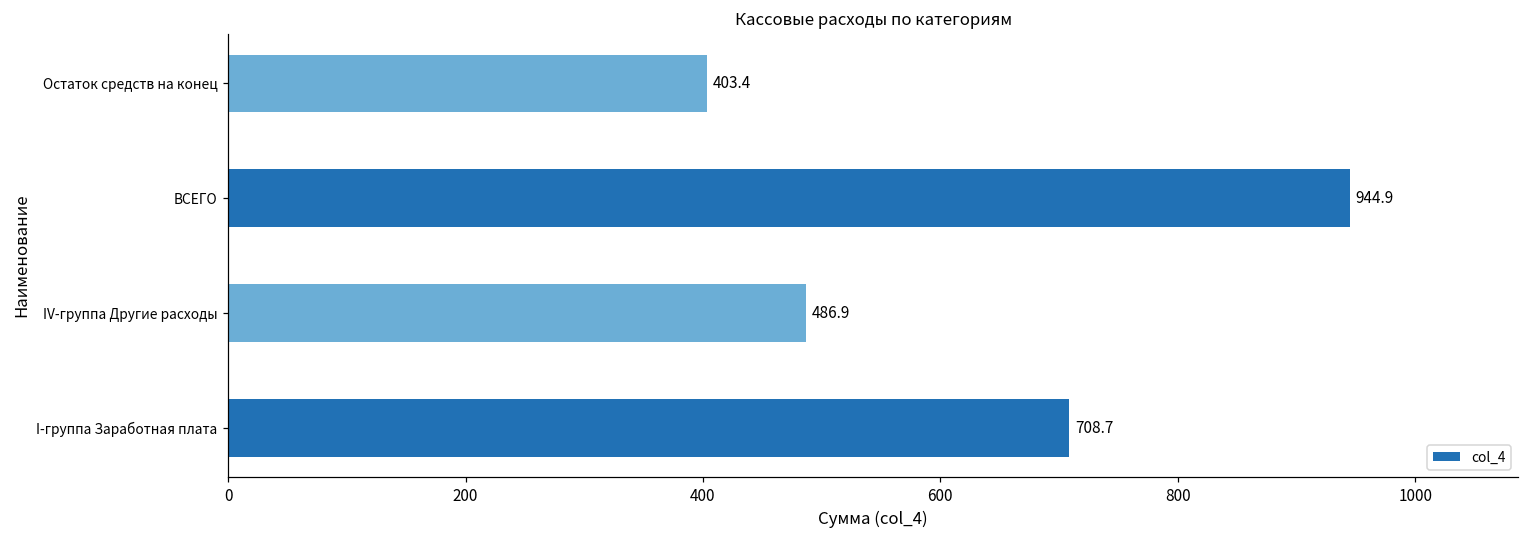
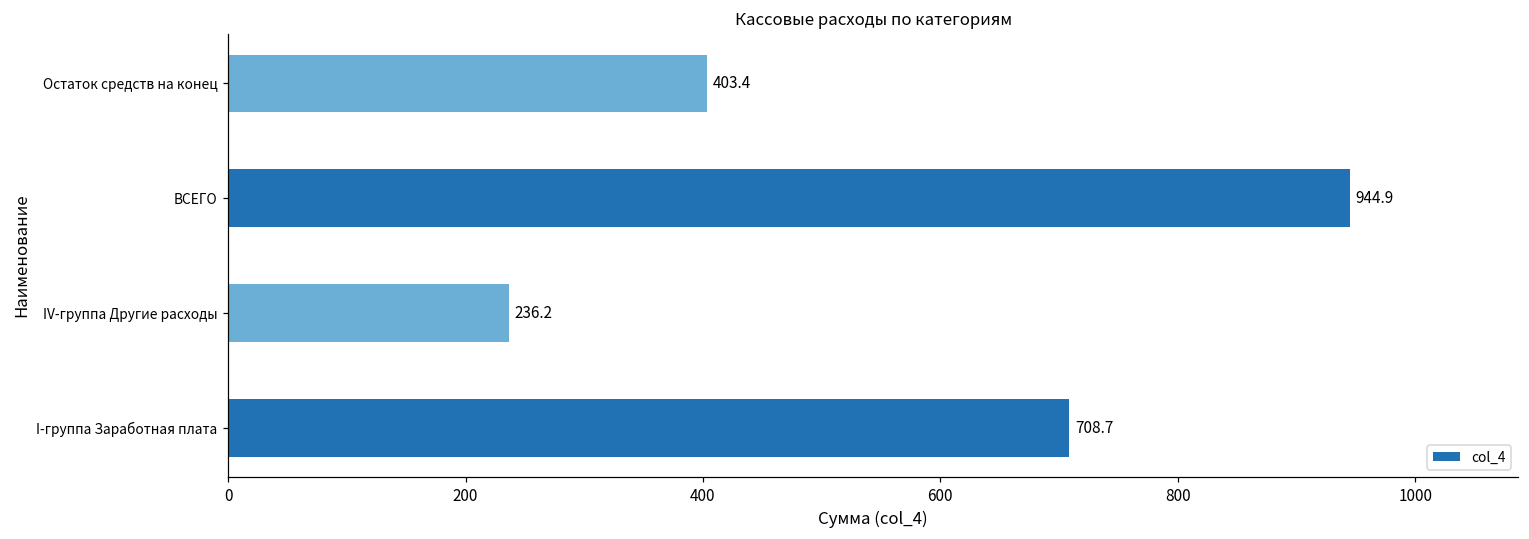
IV-группа Другие расходы: 486.9 -> 236.2
